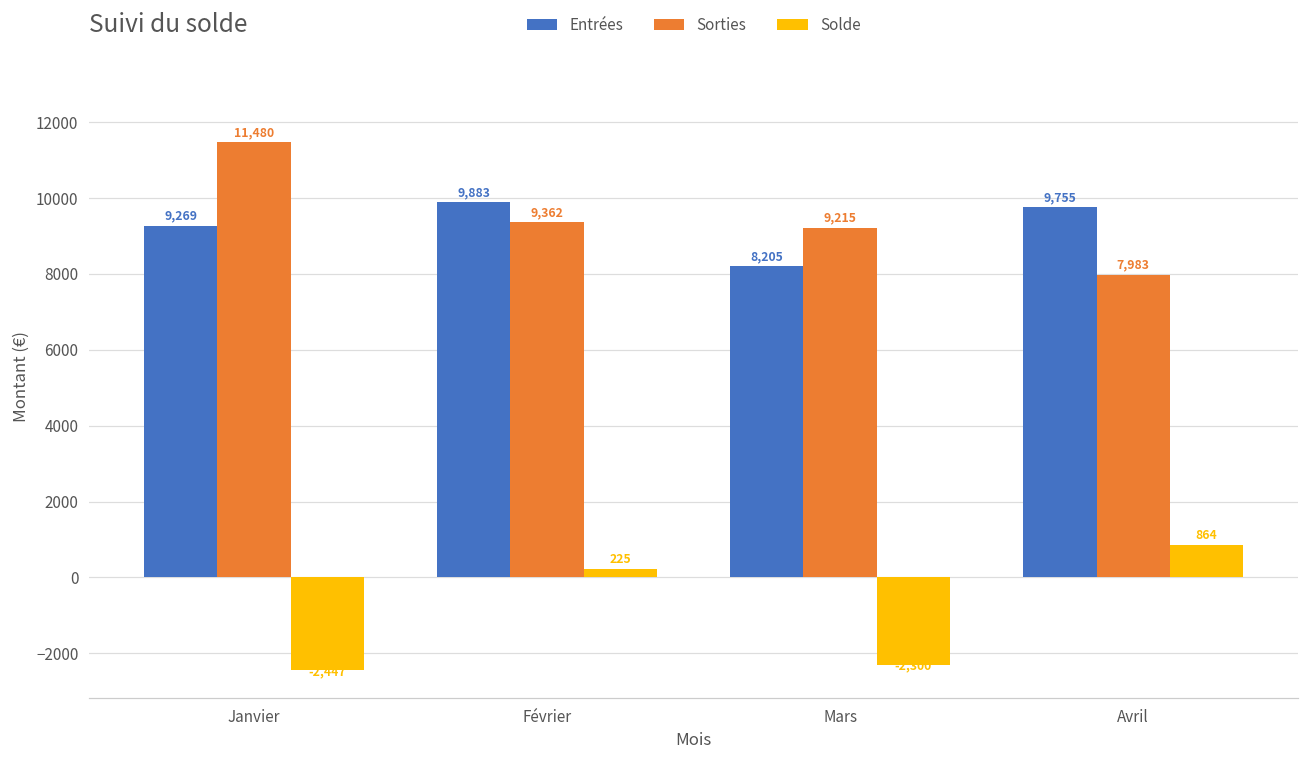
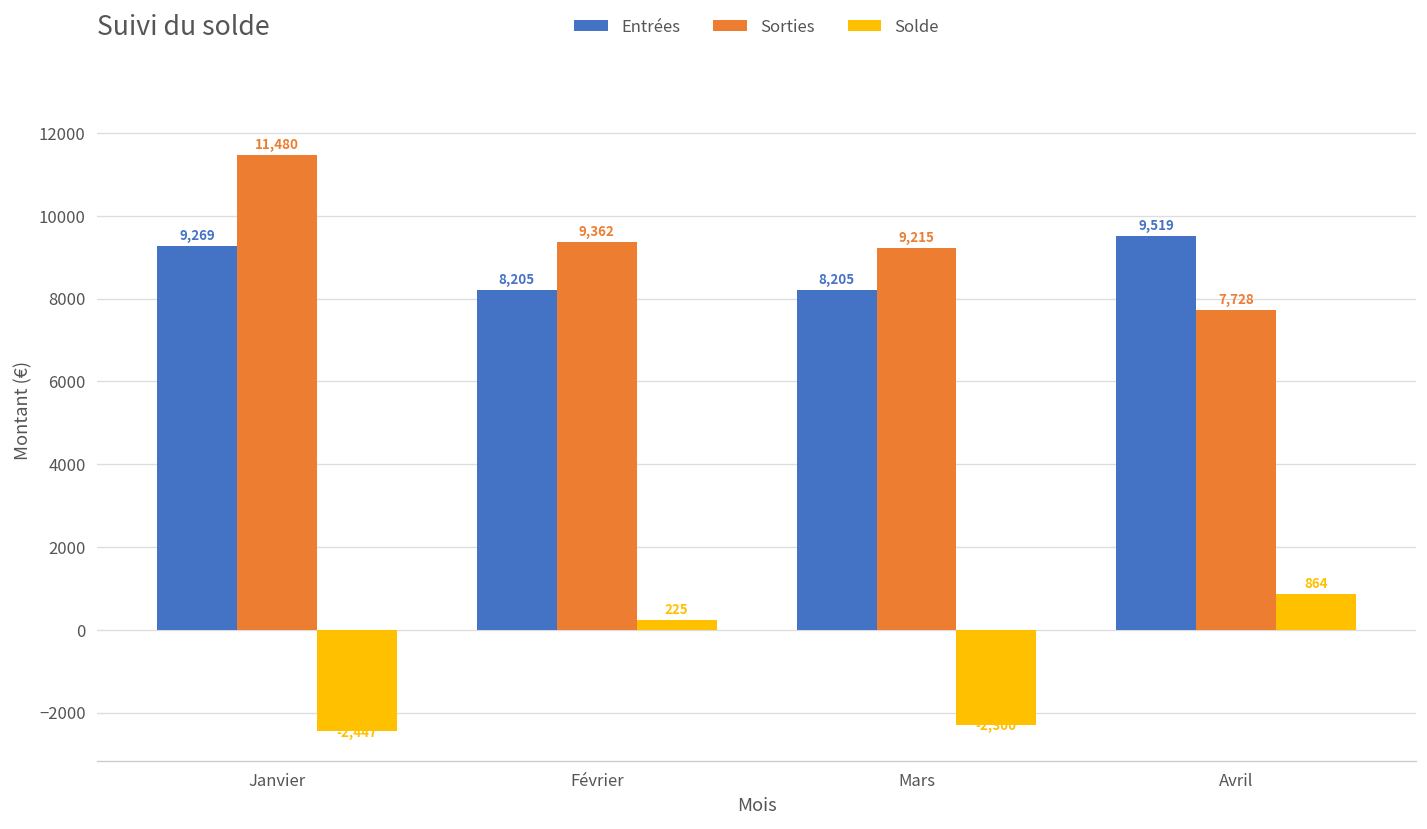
Entrées, Février: 9,883 -> 8,205
Entrées, Avril: 9,755 -> 9,519
Sorties, Avril: 7,983 -> 7,728
